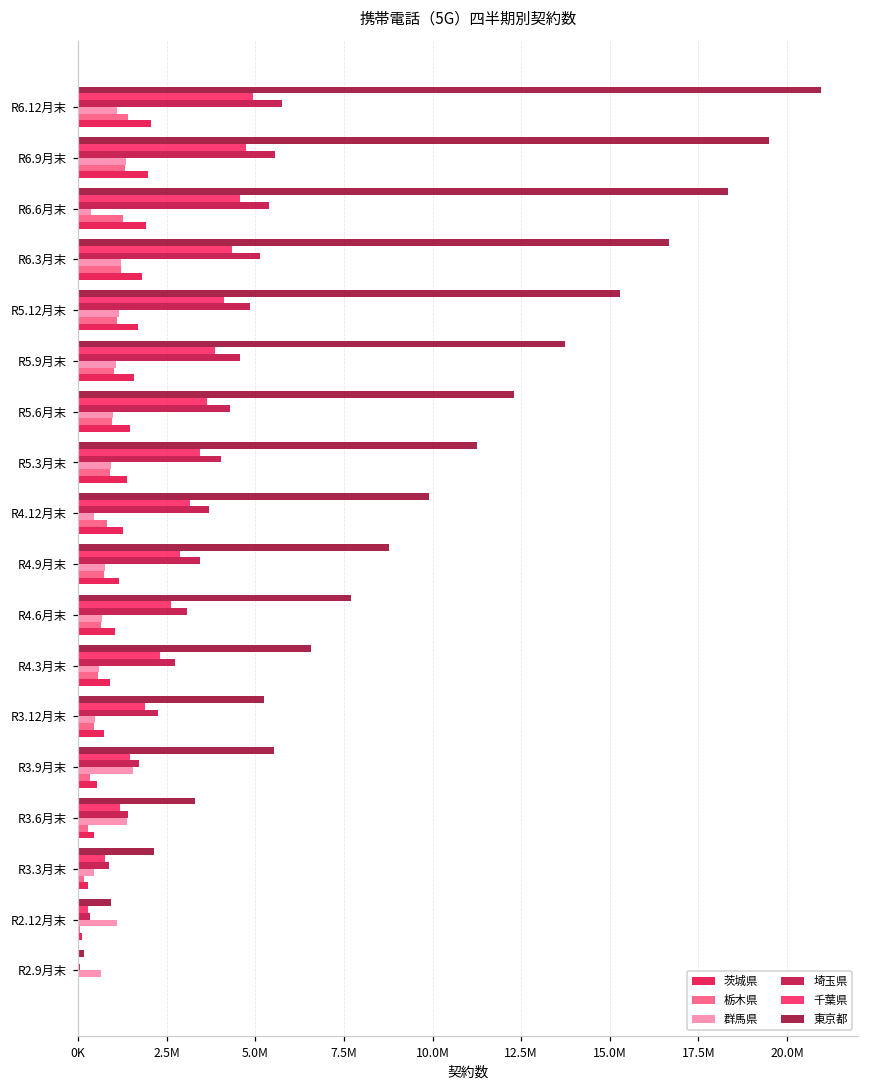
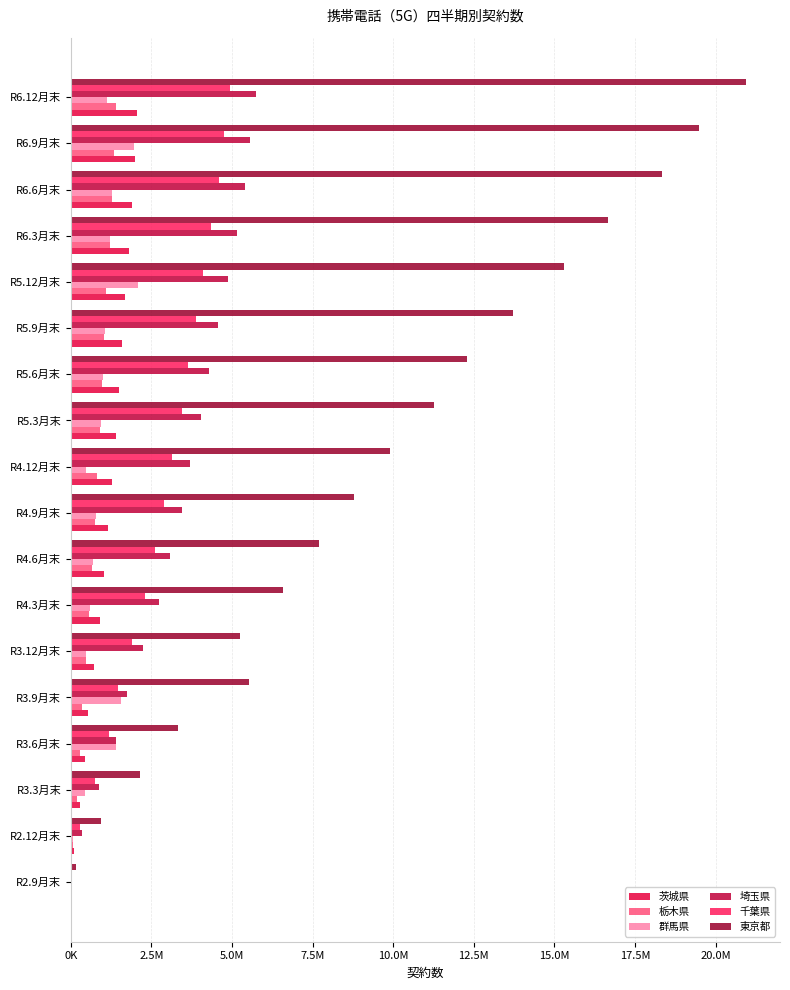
群馬県, R6.9月末: 1300000 -> 2000000
群馬県, R6.6月末: 400000 -> 1300000
群馬県, R5.12月末: 1100000 -> 2100000
群馬県, R2.12月末: 1100000 -> 100000
群馬県, R2.9月末: 700000 -> 0
